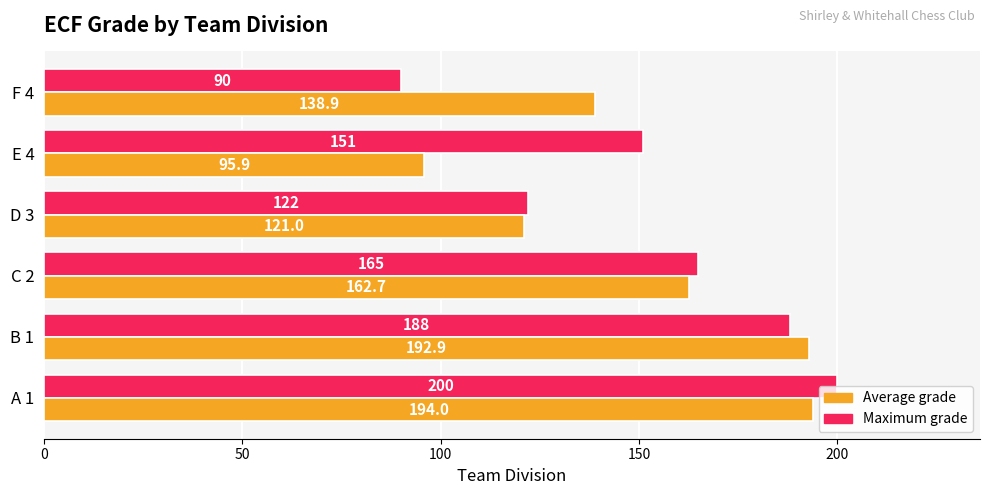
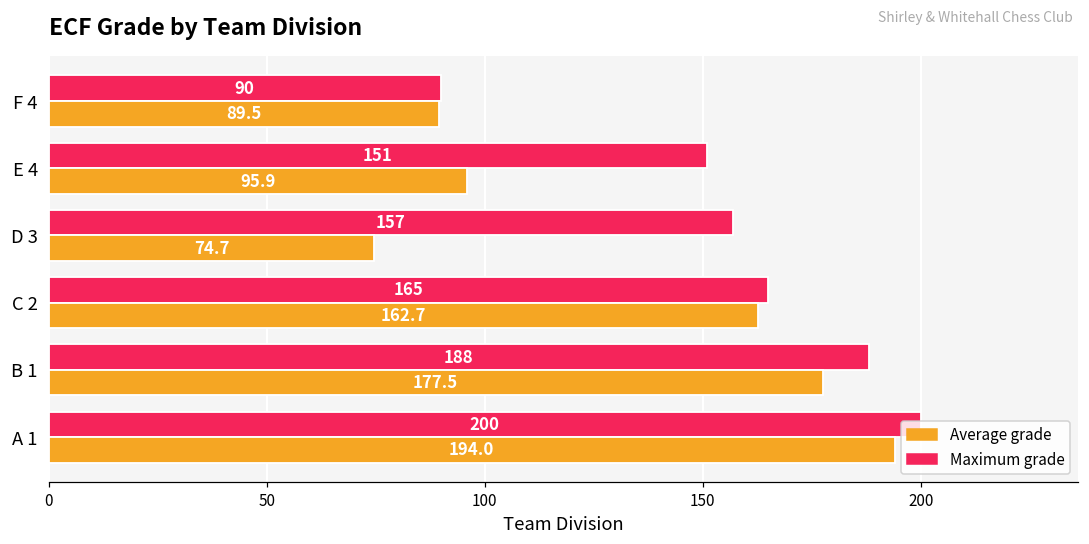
Average grade, F 4: 138.9 -> 89.5
Maximum grade, D 3: 122 -> 157
Average grade, D 3: 121.0 -> 74.7
Average grade, B 1: 192.9 -> 177.5
